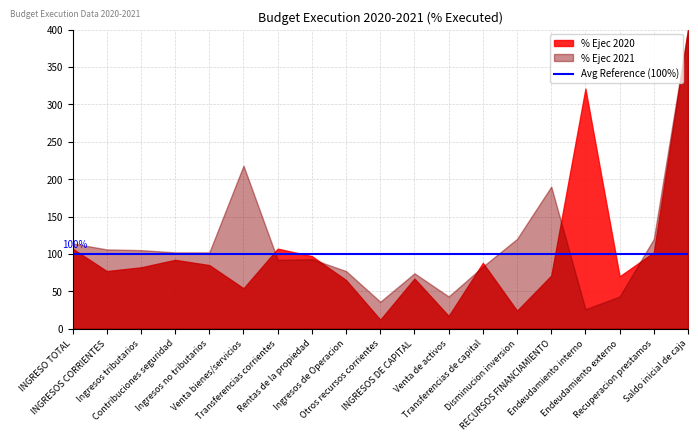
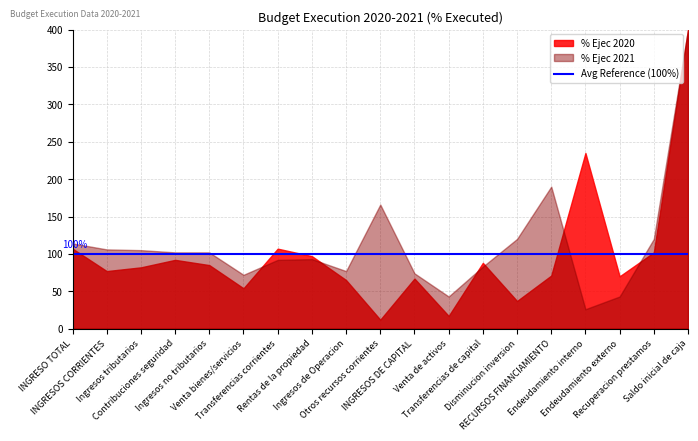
% Ejec 2021, Venta bienes/servicios: 220 -> 70
% Ejec 2021, Otros recursos corrientes: 40 -> 170
% Ejec 2020, Disminucion inversion: 20 -> 40
% Ejec 2020, Endeudamiento interno: 320 -> 240
